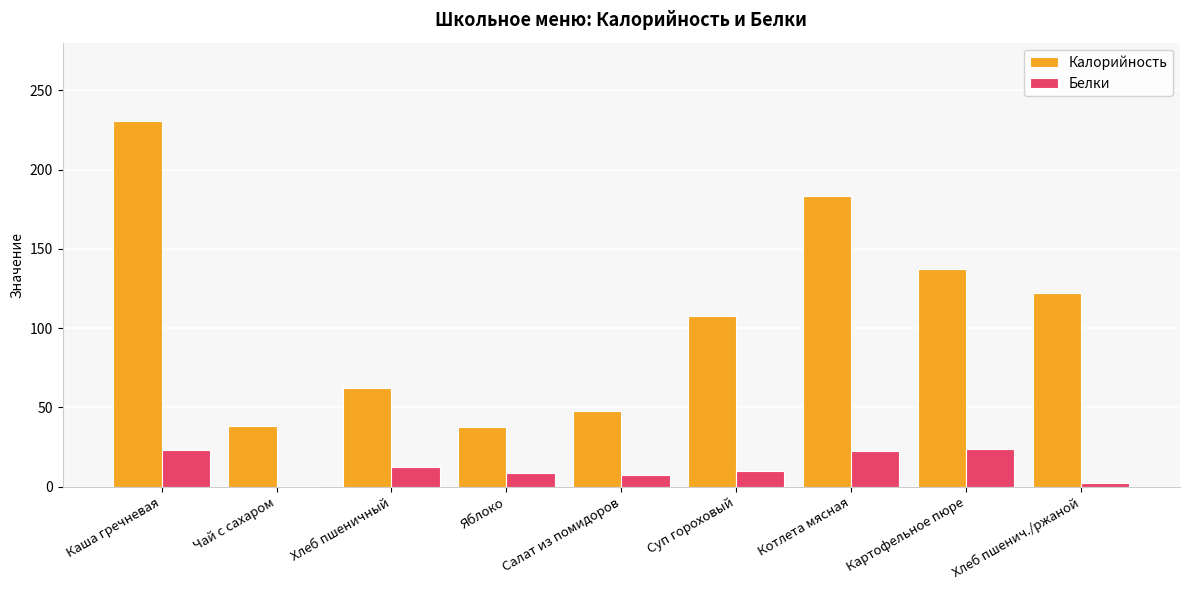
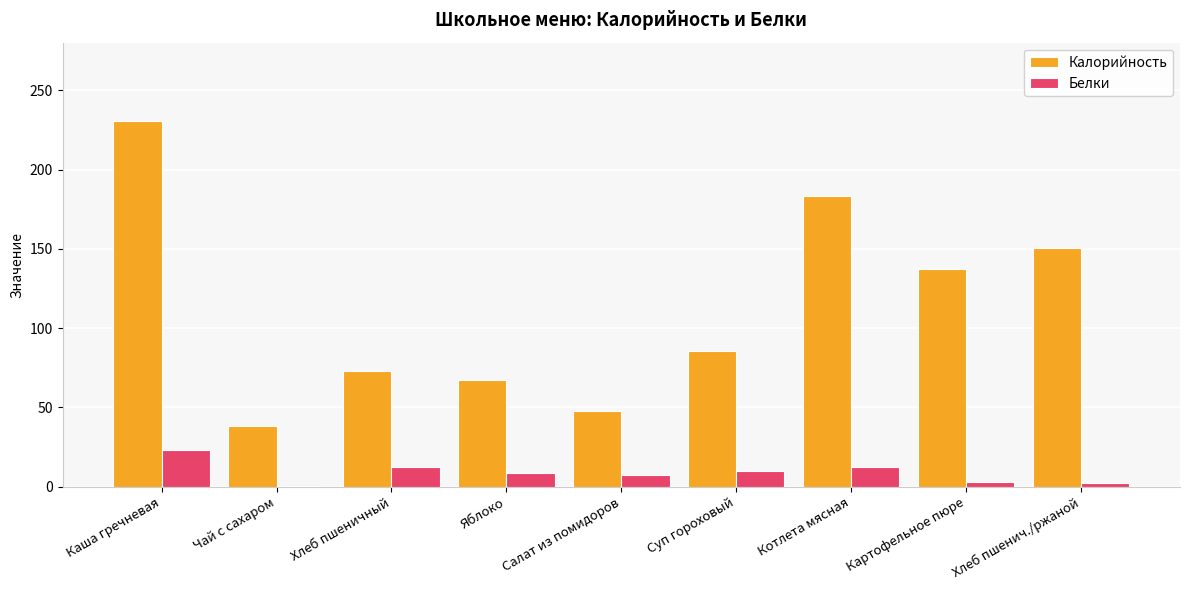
Калорийность, Хлеб пшеничный: 62 -> 73
Калорийность, Яблоко: 38 -> 68
Калорийность, Суп гороховый: 108 -> 85
Белки, Котлета мясная: 22 -> 12
Белки, Картофельное пюре: 24 -> 3
Калорийность, Хлеб пшенич./ржаной: 122 -> 150
